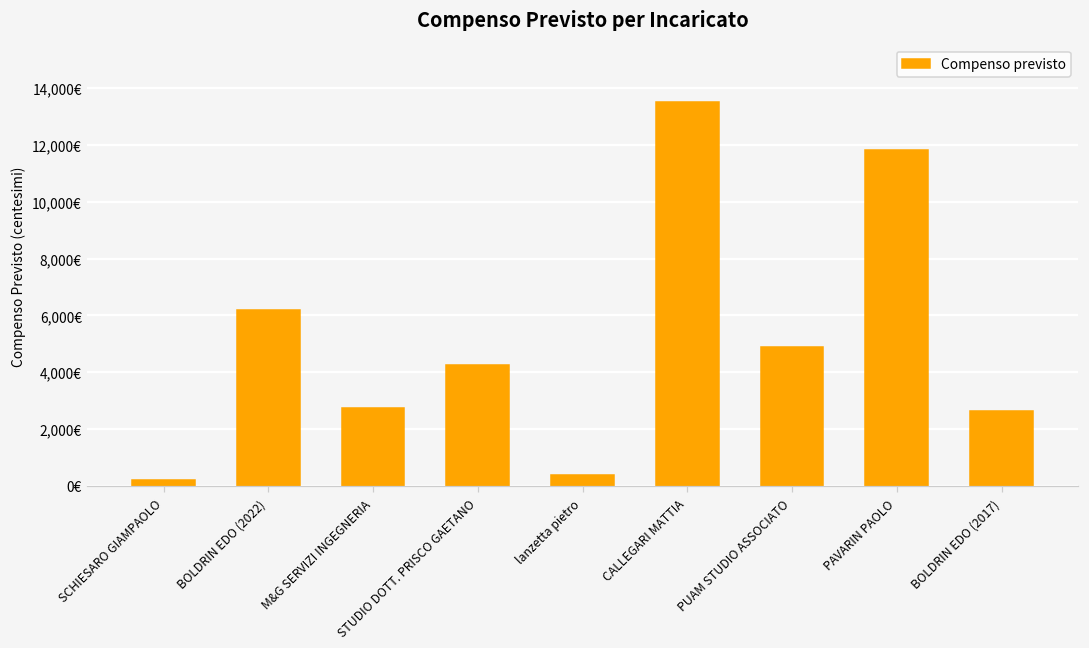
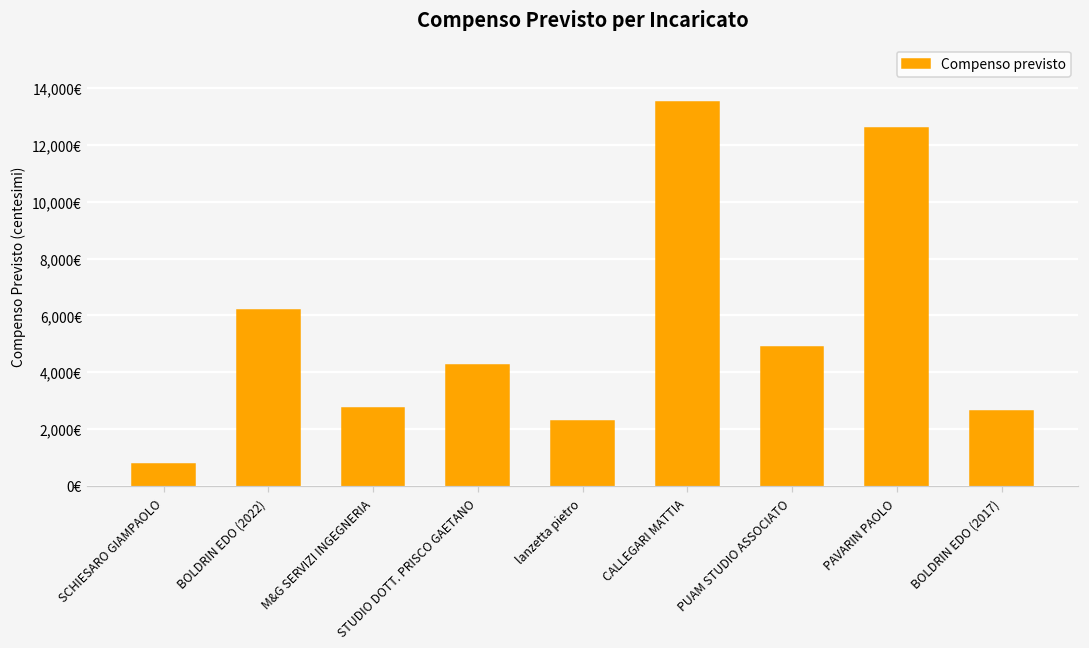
SCHIESARO GIAMPAOLO: 200€ -> 800€
lanzetta pietro: 400€ -> 2,300€
PAVARIN PAOLO: 11,800€ -> 12,600€
